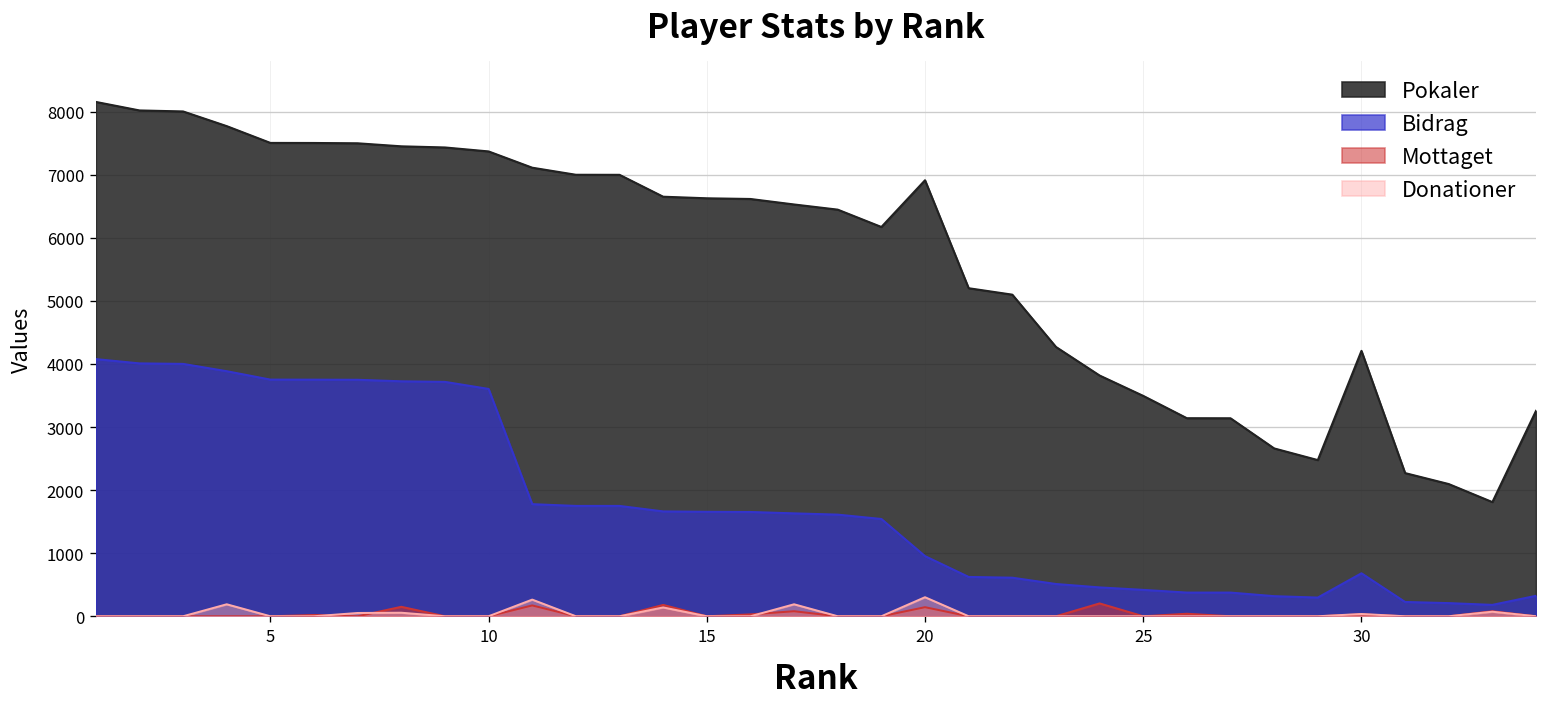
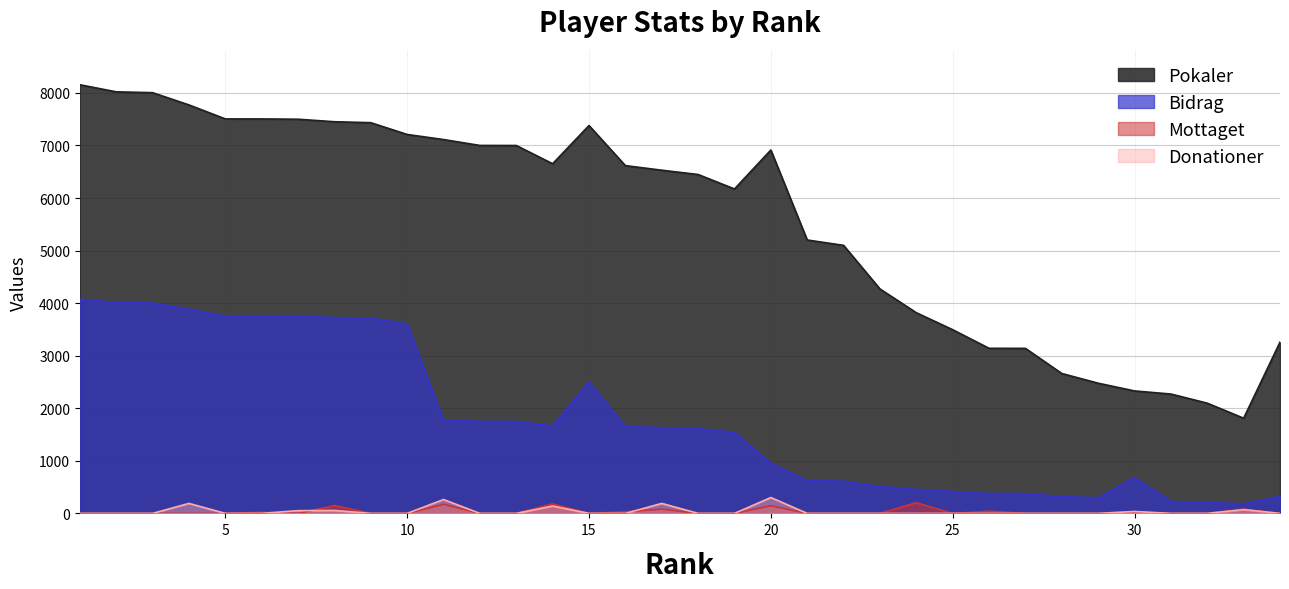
Pokaler, 10: 7400 -> 7200
Pokaler, 15: 6600 -> 7400
Bidrag, 15: 1700 -> 2500
Pokaler, 30: 4200 -> 2300
